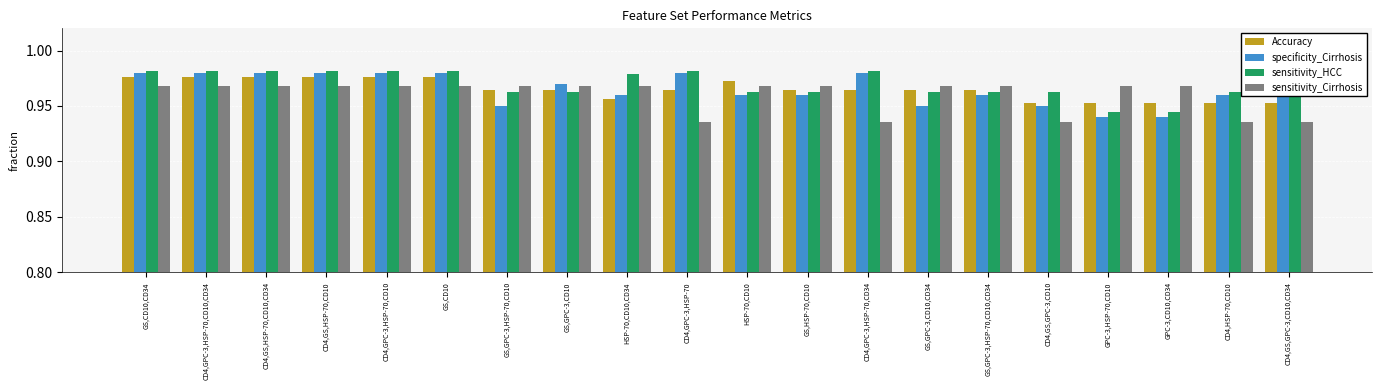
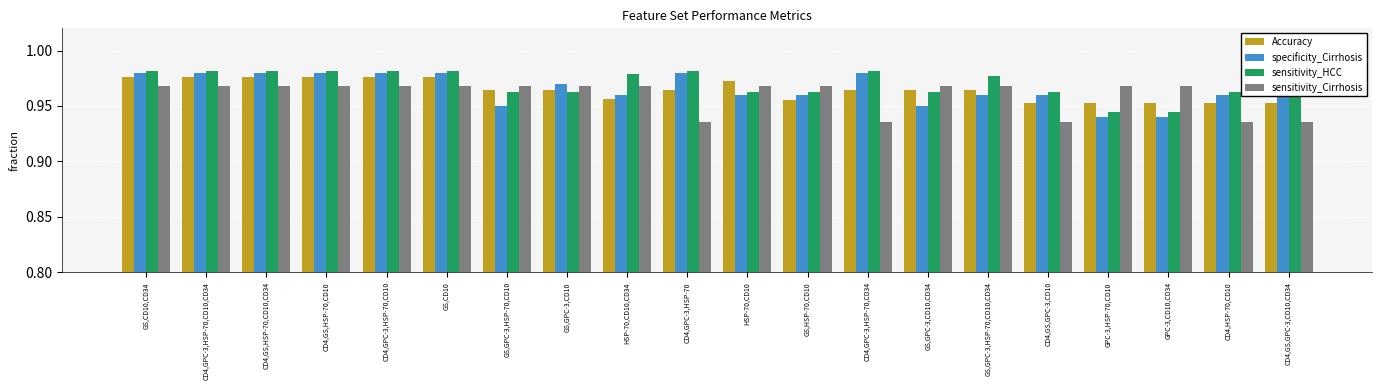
Accuracy, GS,HSP-70,CD10: 0.965 -> 0.955
sensitivity_HCC, GS,GPC-3,HSP-70,CD10,CD34: 0.963 -> 0.977
specificity_Cirrhosis, CD4,GS,GPC-3,CD10: 0.950 -> 0.960
